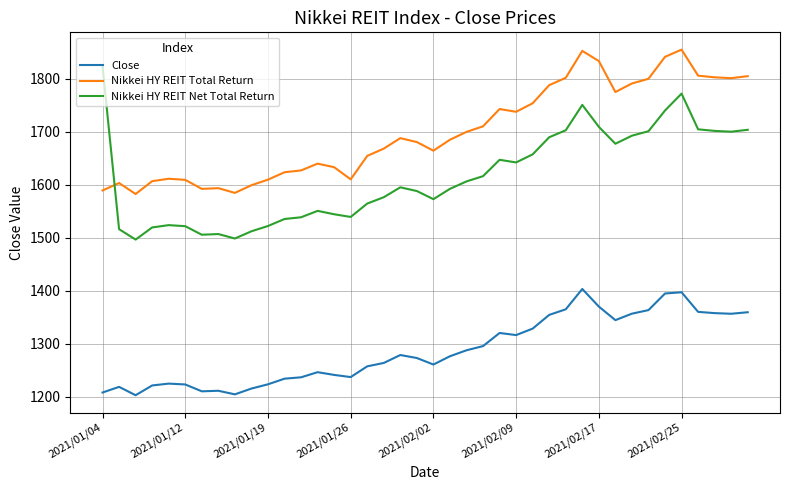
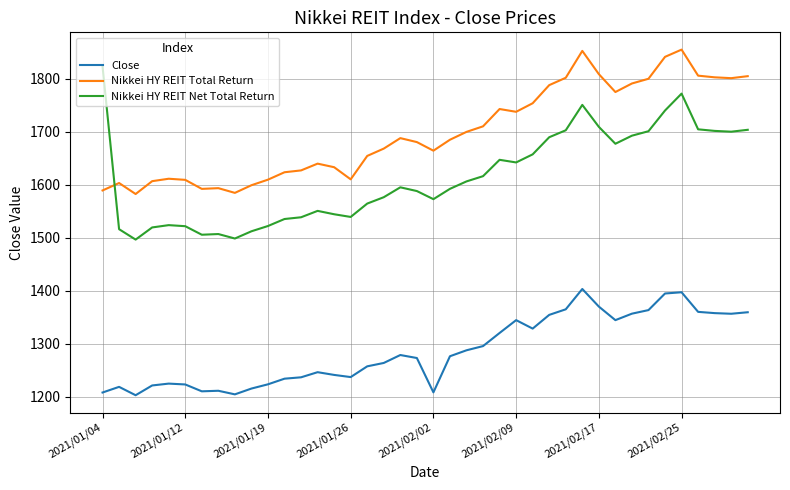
Close, 2021/02/02: 1260 -> 1210
Close, 2021/02/09: 1320 -> 1340
Nikkei HY REIT Total Return, 2021/02/17: 1830 -> 1810
